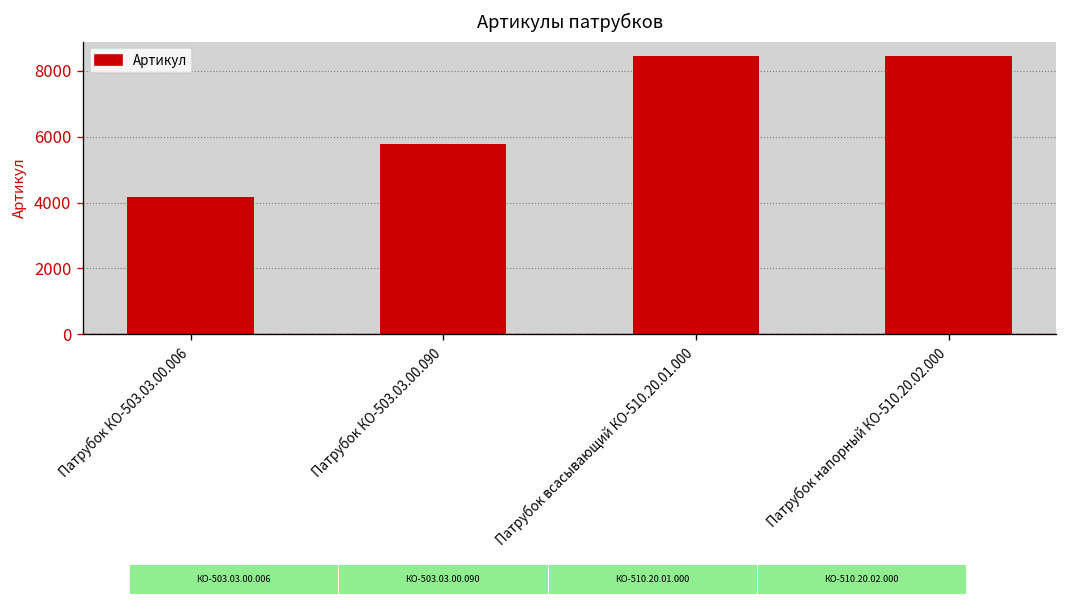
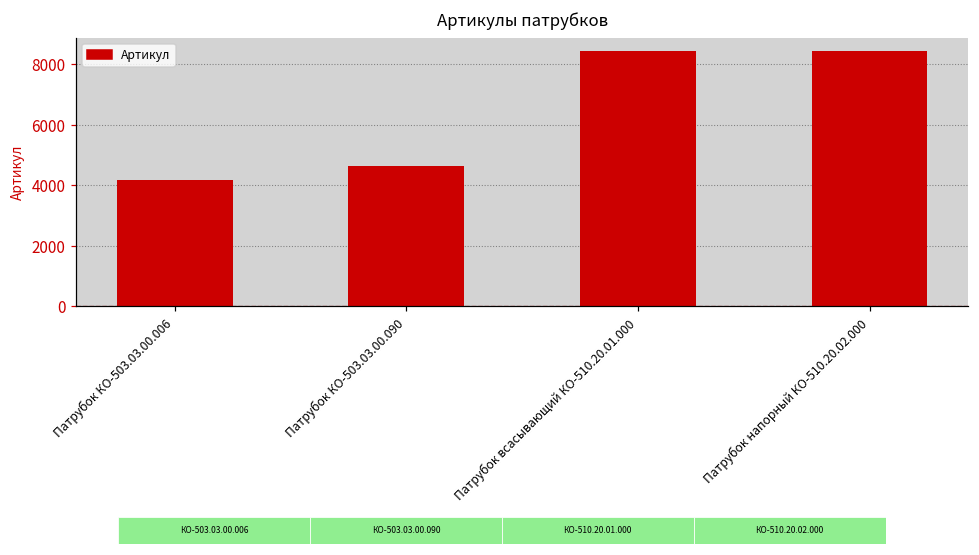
Патрубок КО-503.03.00.090: 5800 -> 4600
